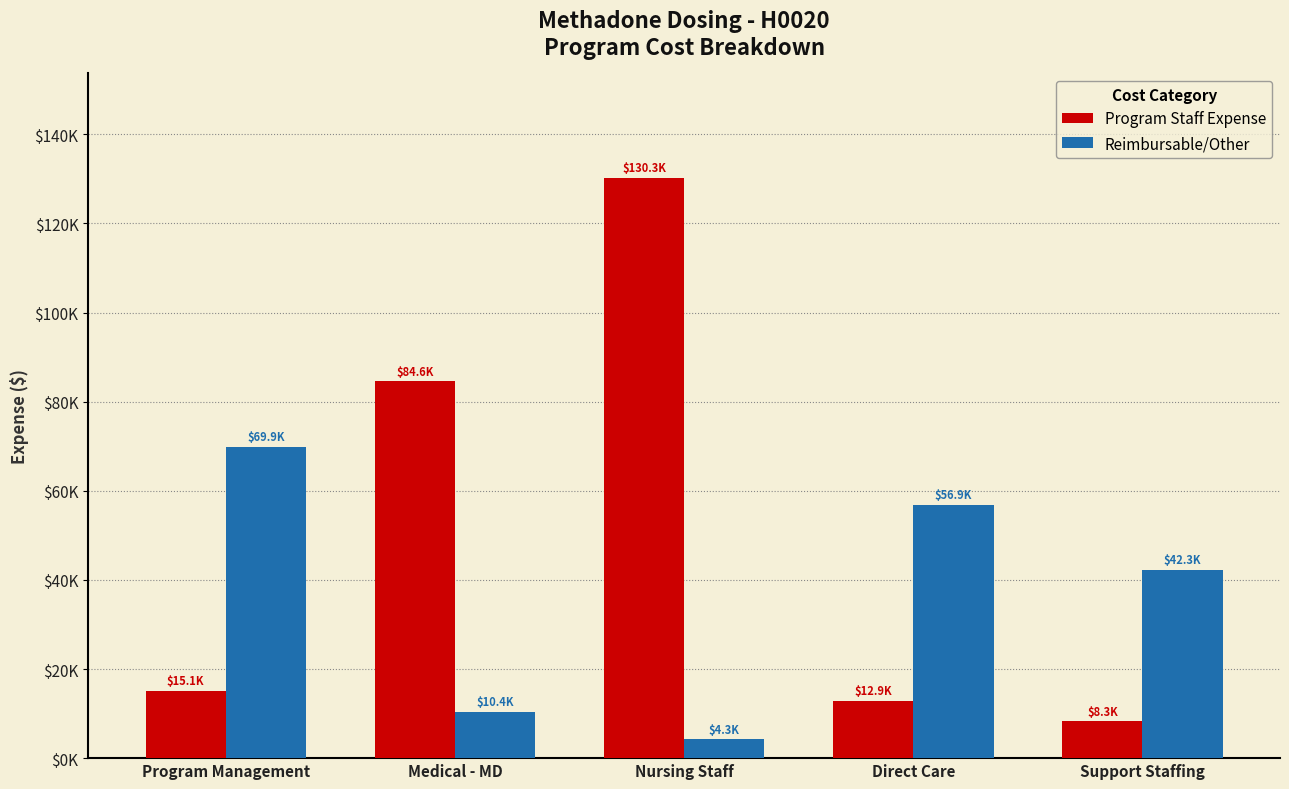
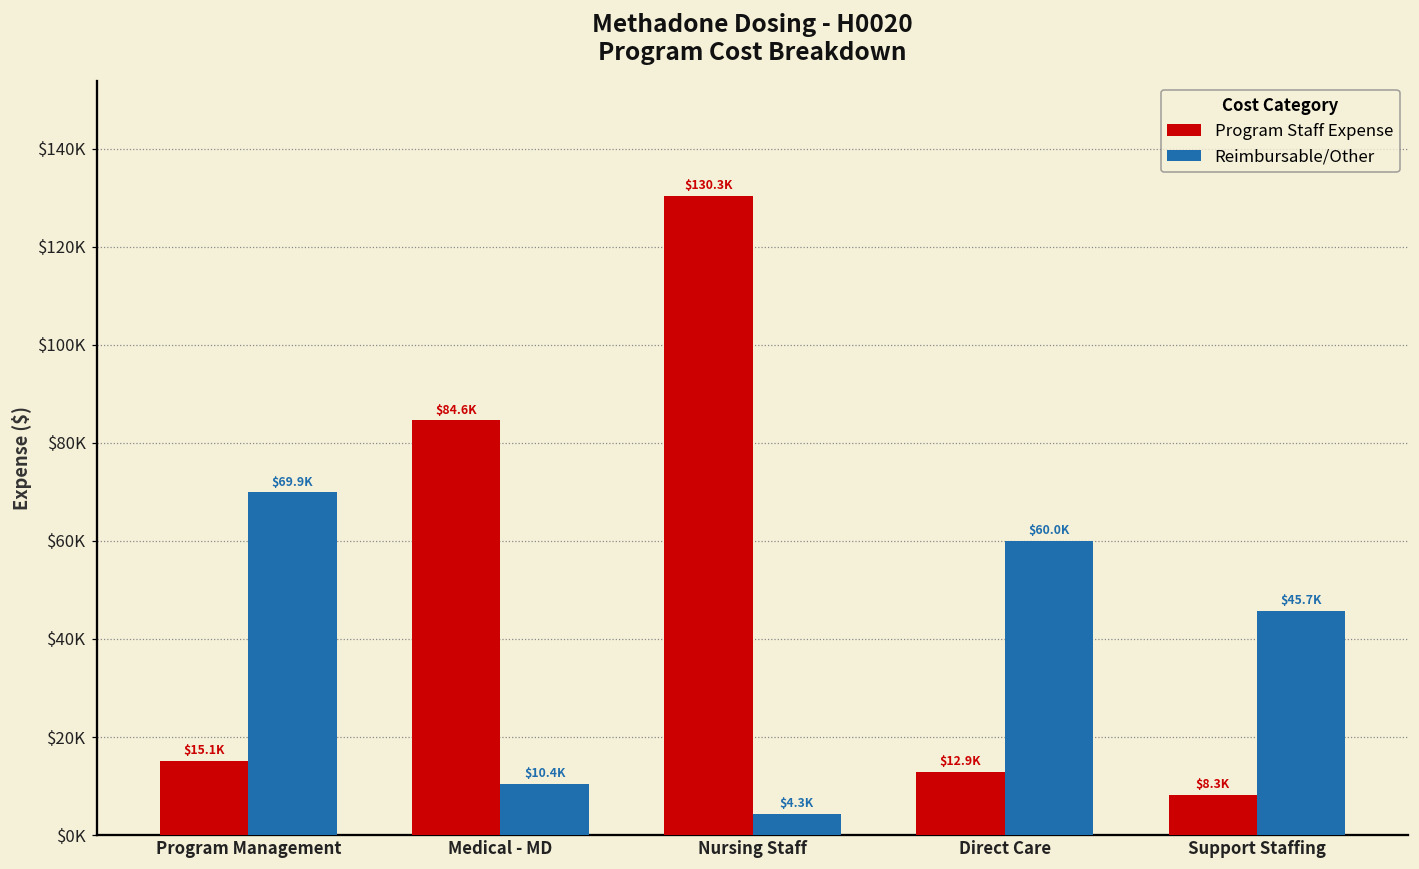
Reimbursable/Other, Direct Care: $56.9K -> $60.0K
Reimbursable/Other, Support Staffing: $42.3K -> $45.7K
